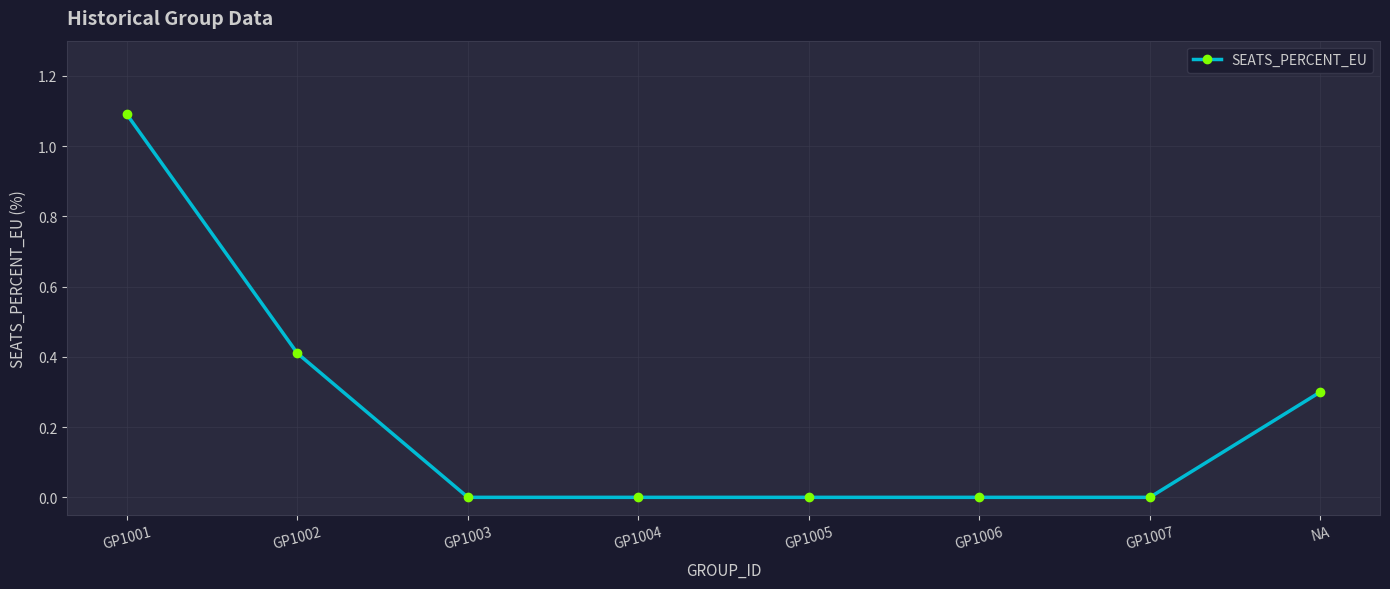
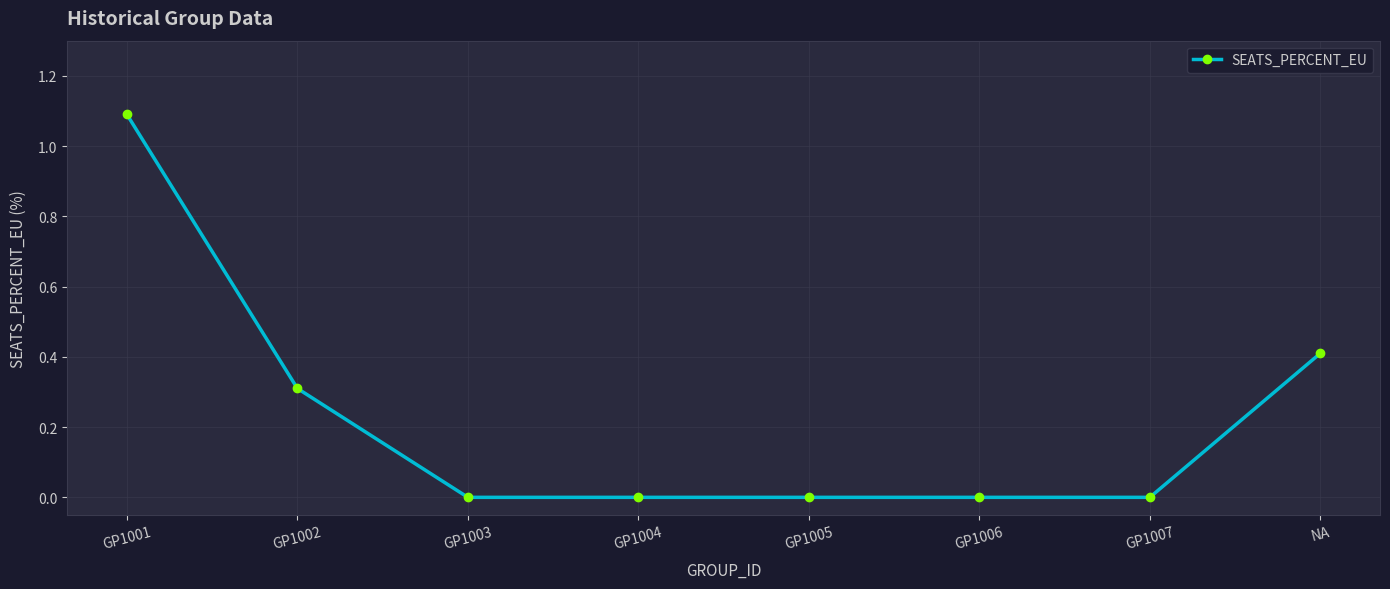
GP1002: 0.41 -> 0.31
NA: 0.30 -> 0.41
